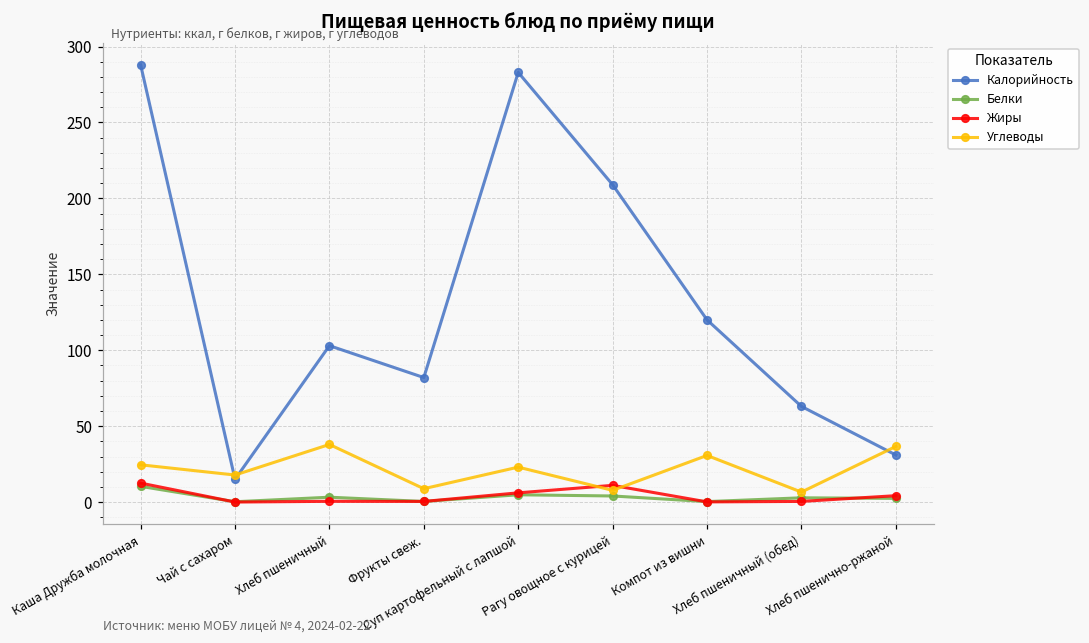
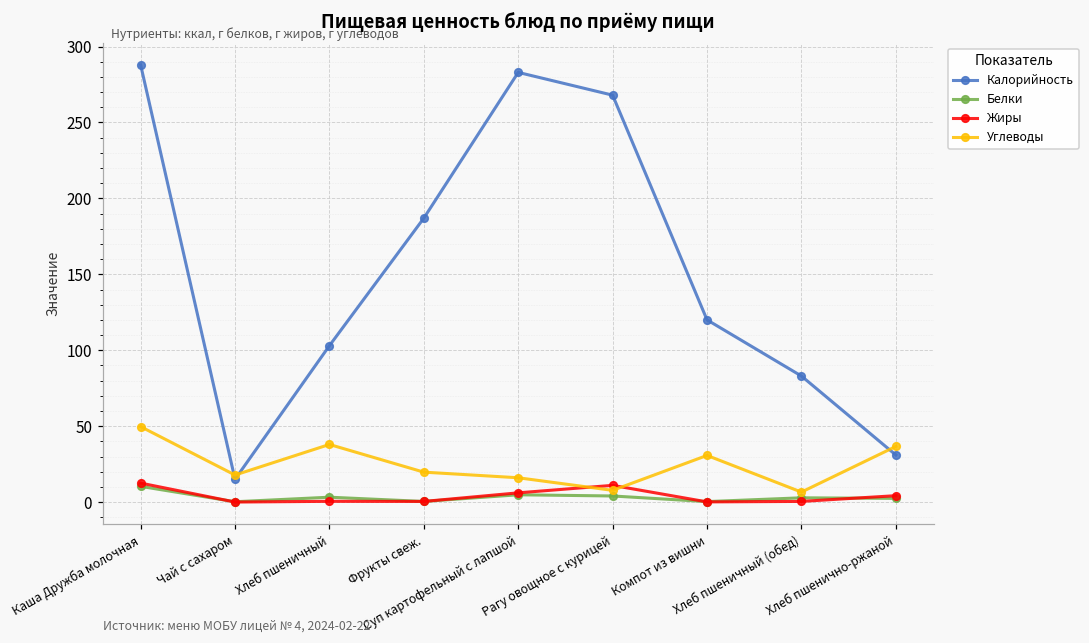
Углеводы, Каша Дружба молочная: 25 -> 50
Калорийность, Фрукты свеж.: 82 -> 187
Углеводы, Фрукты свеж.: 9 -> 20
Углеводы, Суп картофельный с лапшой: 23 -> 16
Калорийность, Рагу овощное с курицей: 209 -> 268
Калорийность, Хлеб пшеничный (обед): 63 -> 83
